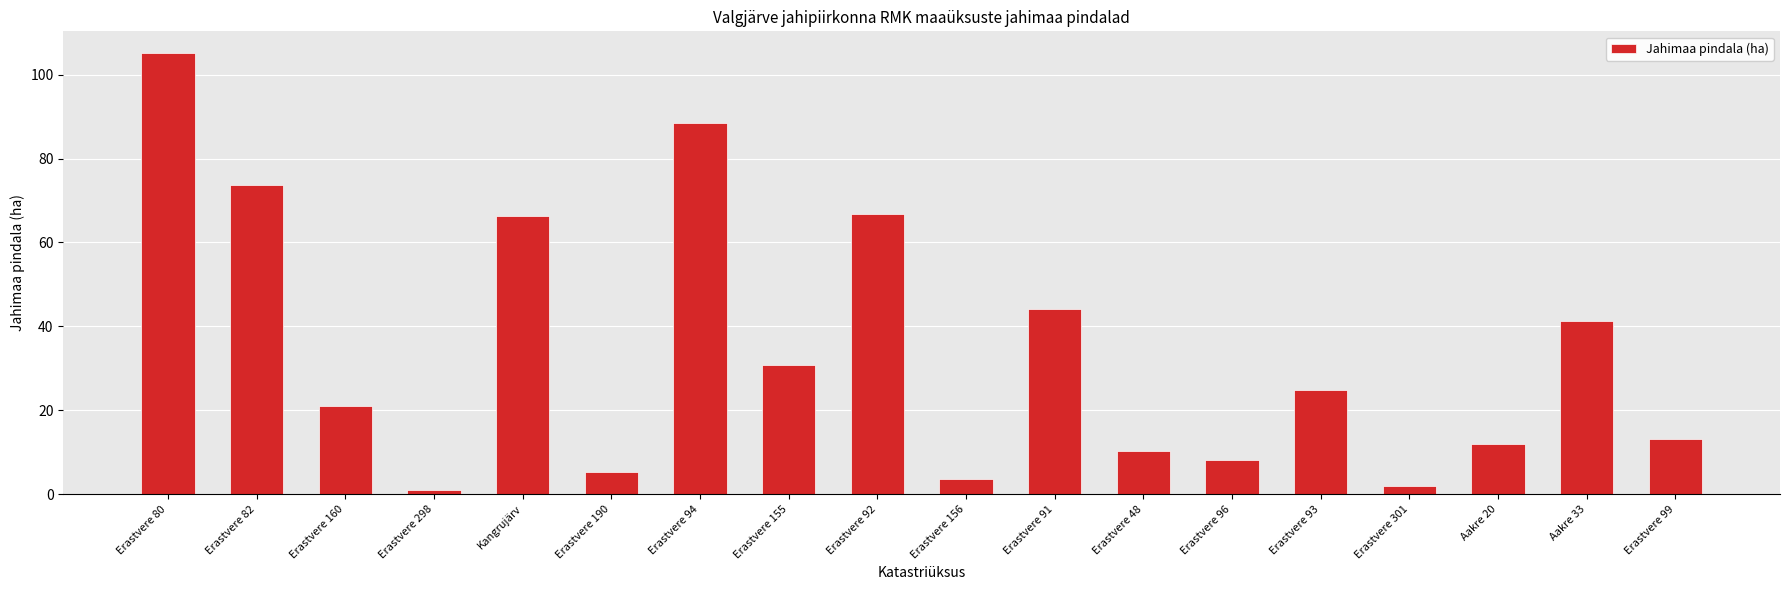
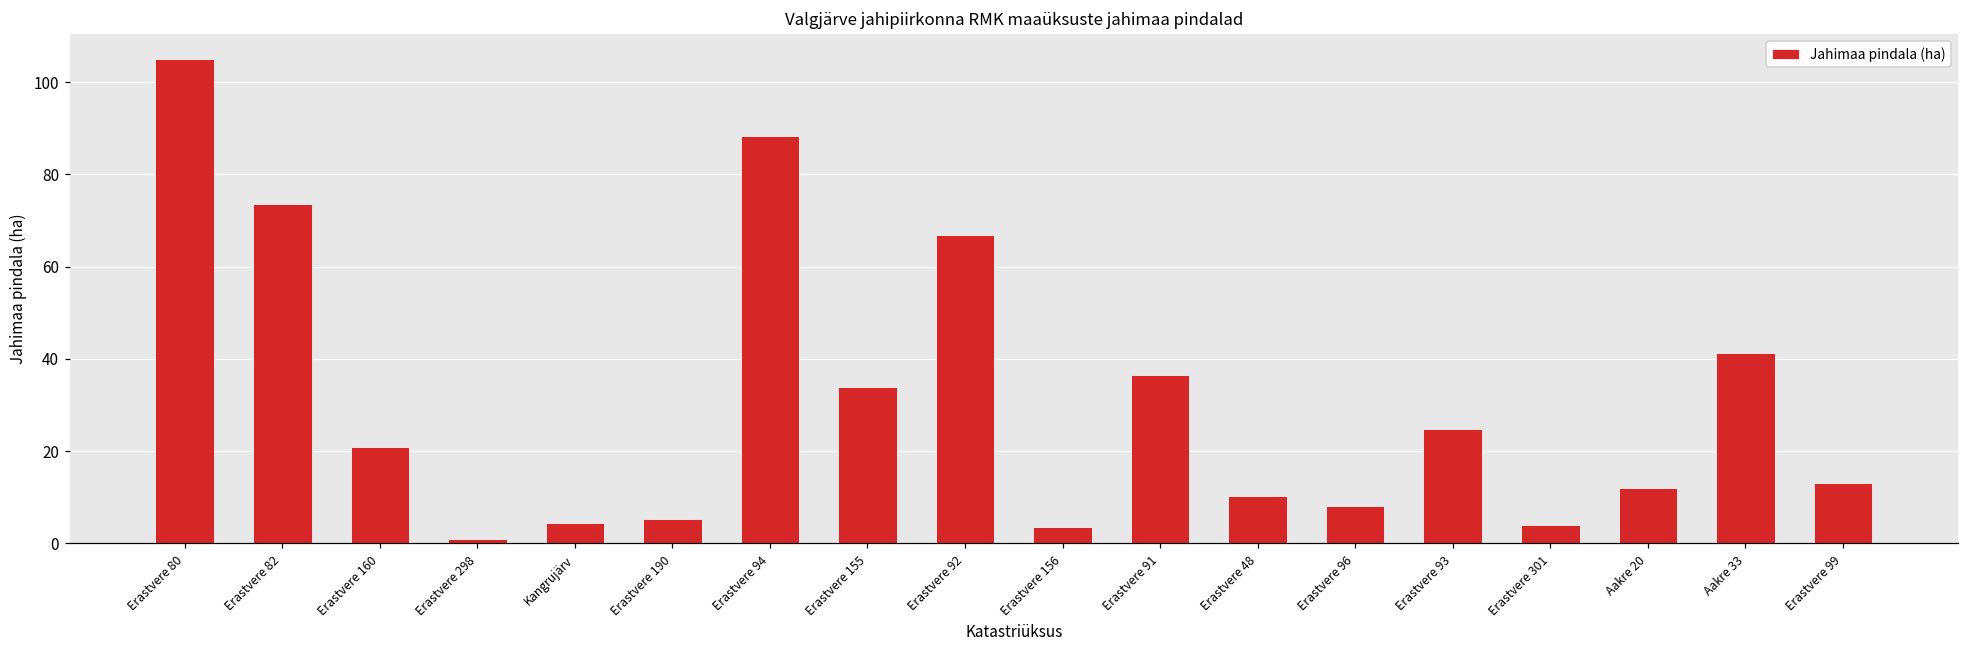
Kangrujärv: 66 -> 4
Erastvere 155: 31 -> 34
Erastvere 91: 44 -> 37
Erastvere 301: 2 -> 4
